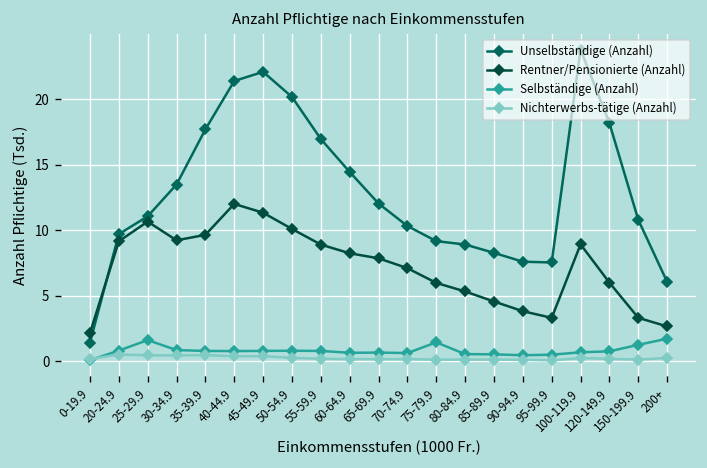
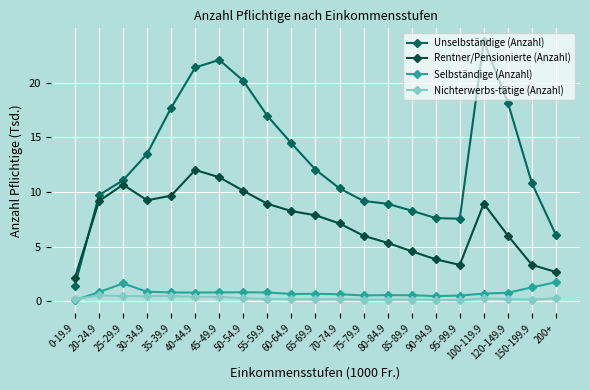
Selbständige (Anzahl), 75-79.9: 1.5 -> 0.5
